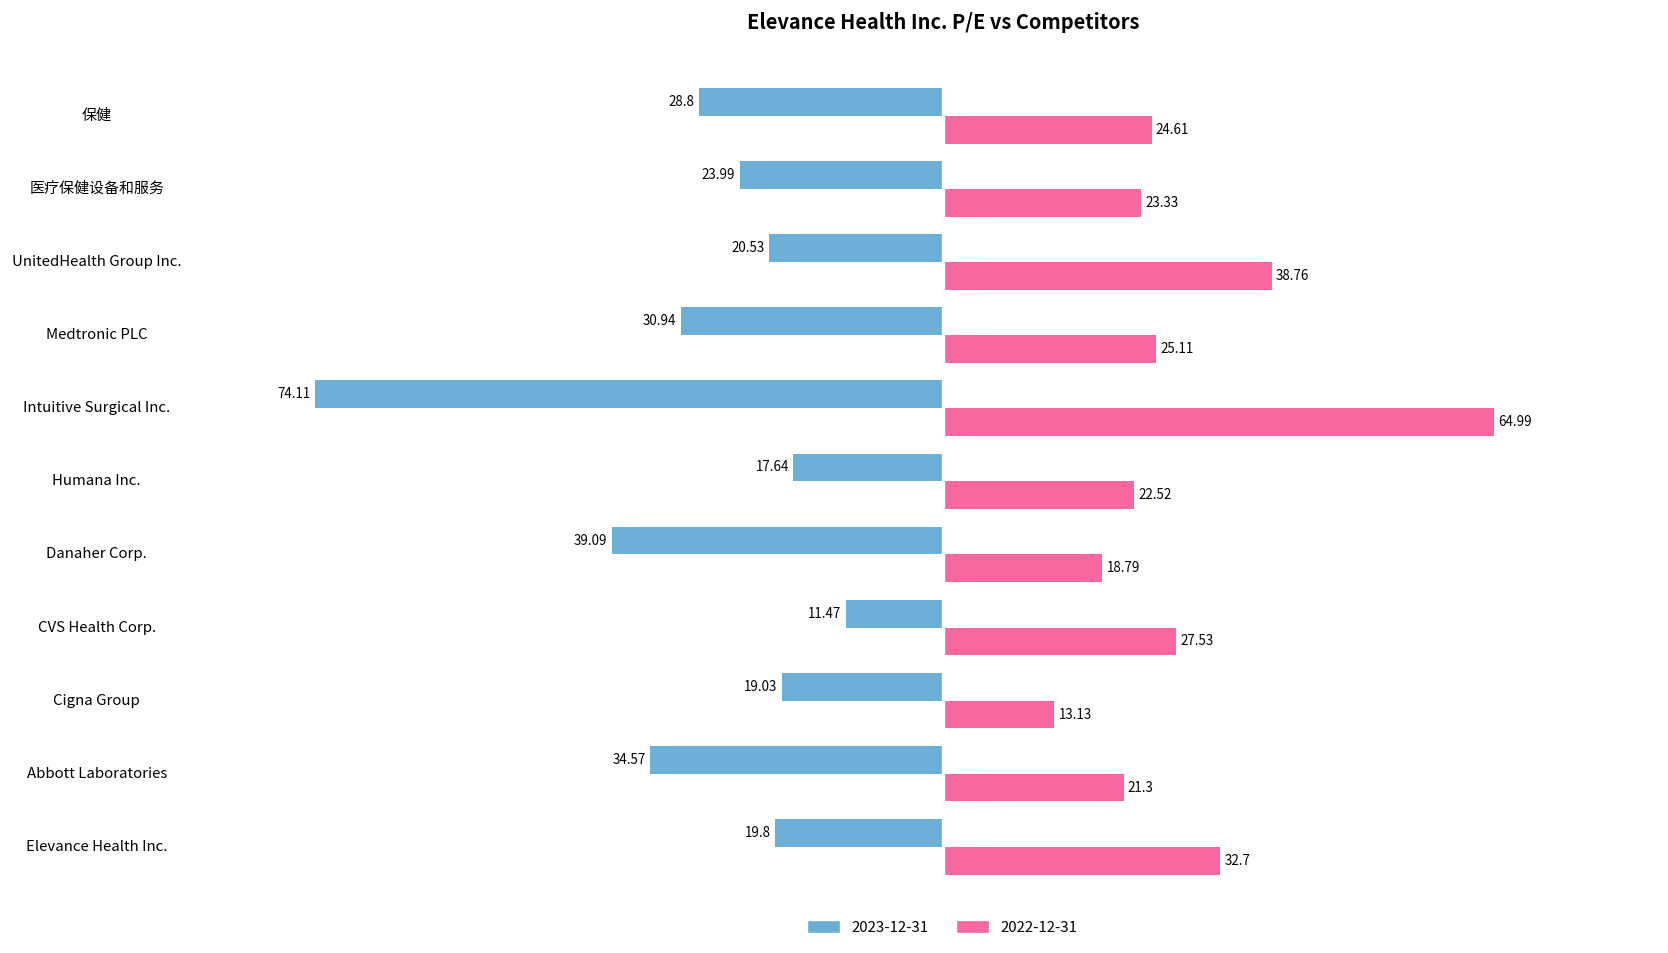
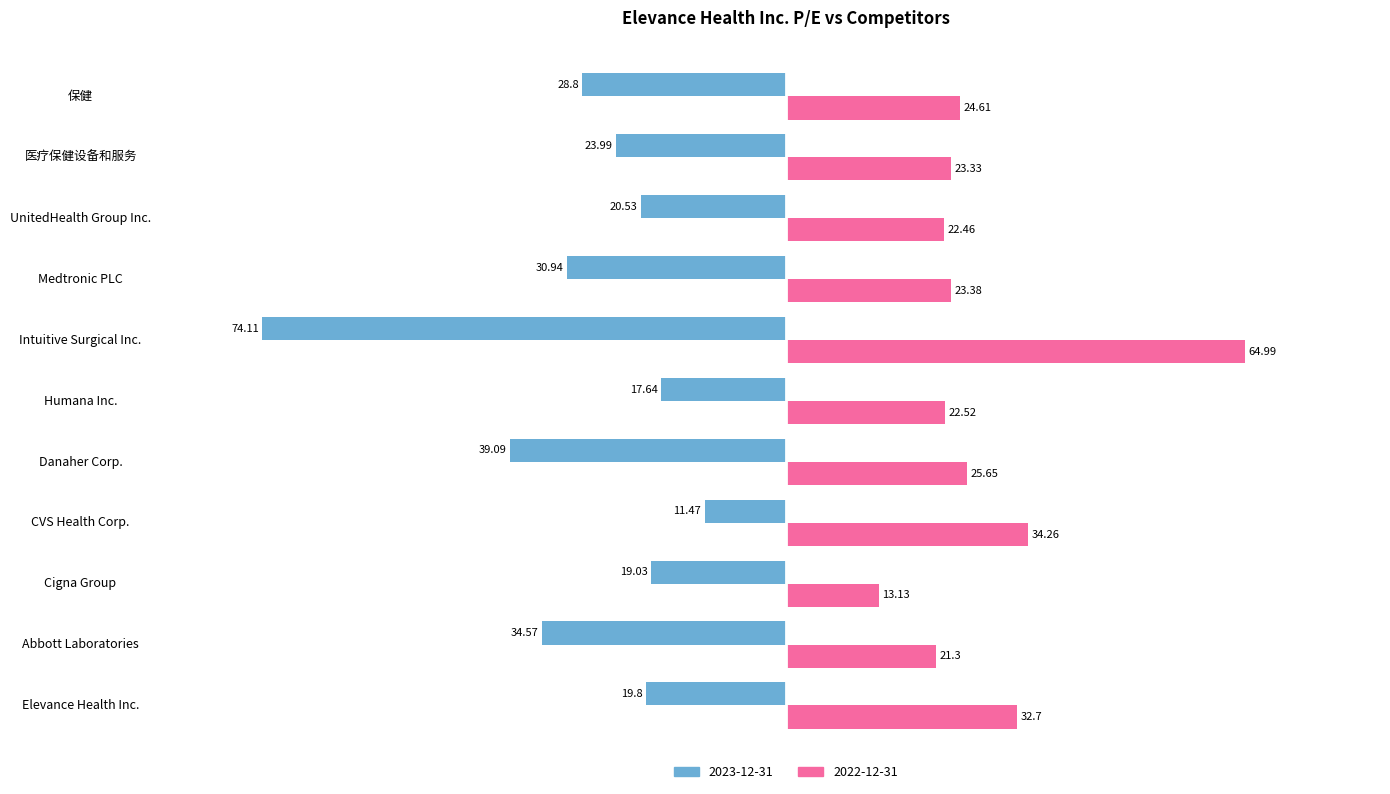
2022-12-31, UnitedHealth Group Inc.: 38.76 -> 22.46
2022-12-31, Medtronic PLC: 25.11 -> 23.38
2022-12-31, Danaher Corp.: 18.79 -> 25.65
2022-12-31, CVS Health Corp.: 27.53 -> 34.26
